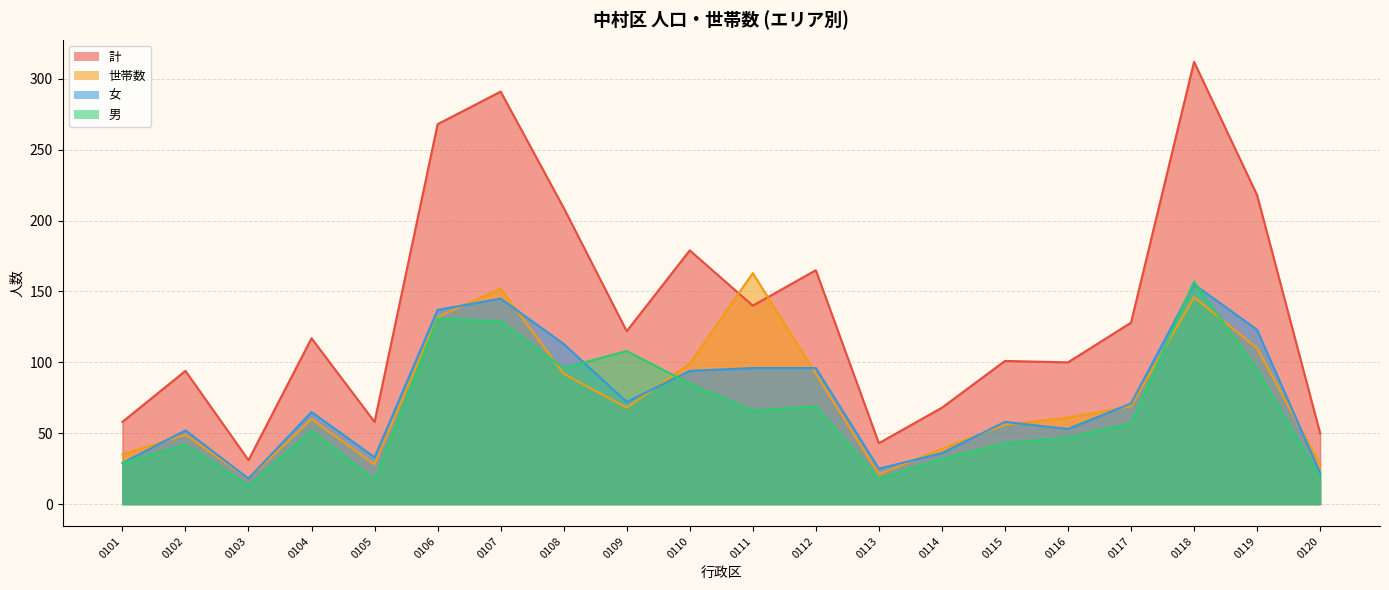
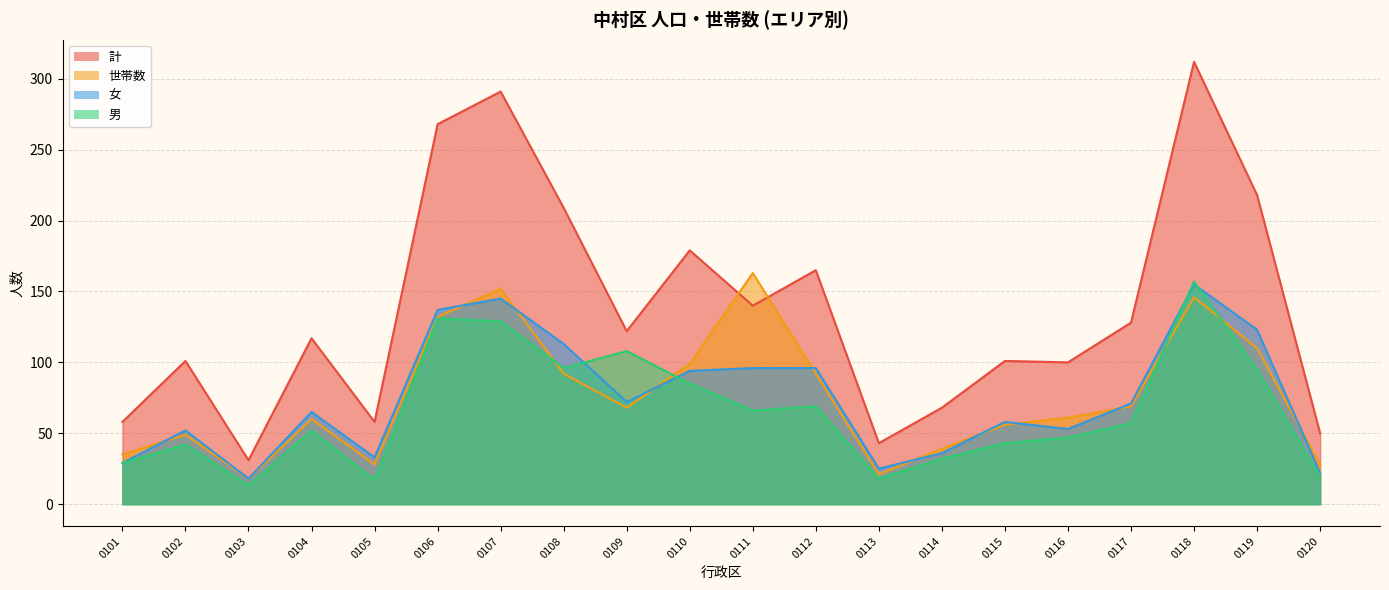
計, 0102: 94 -> 101
